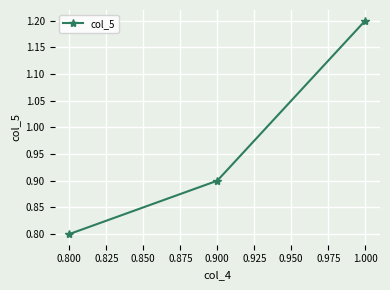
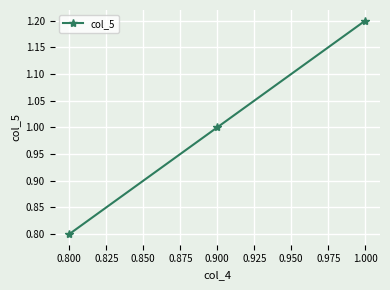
0.900: 0.9 -> 1.0
